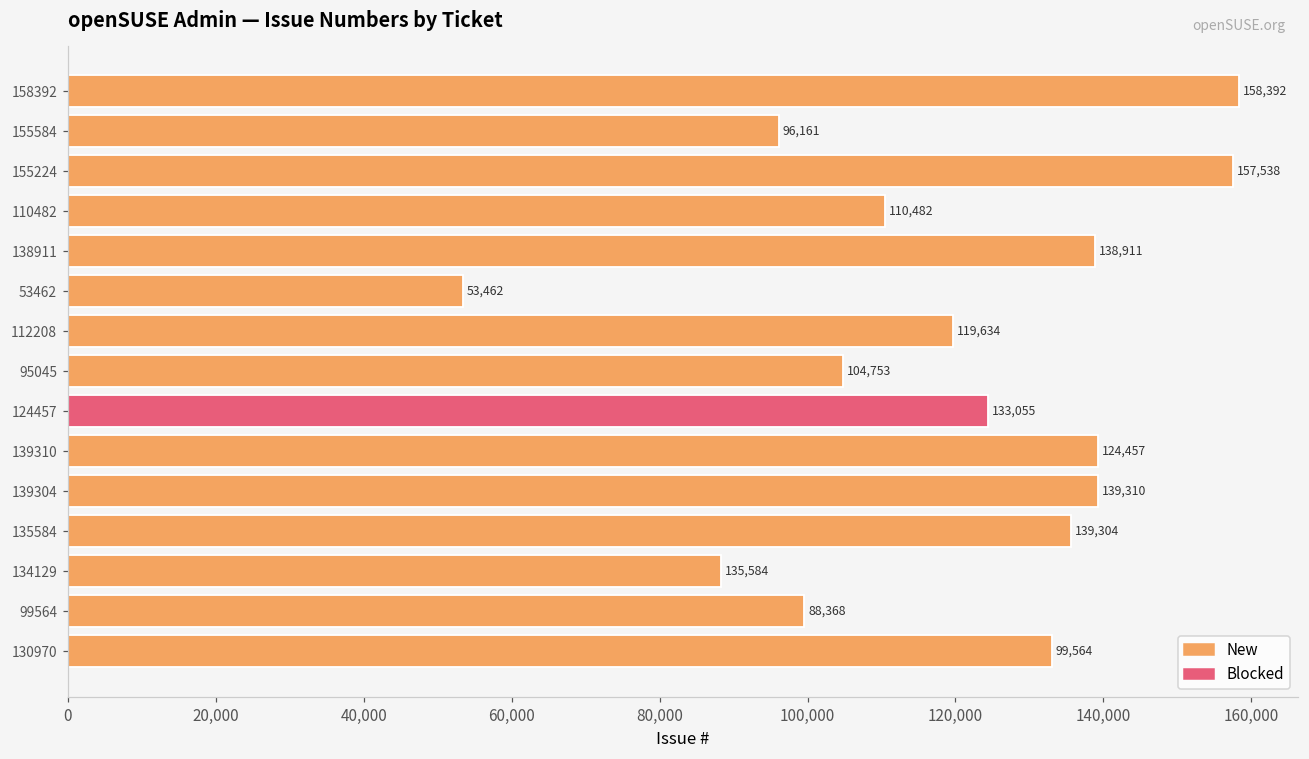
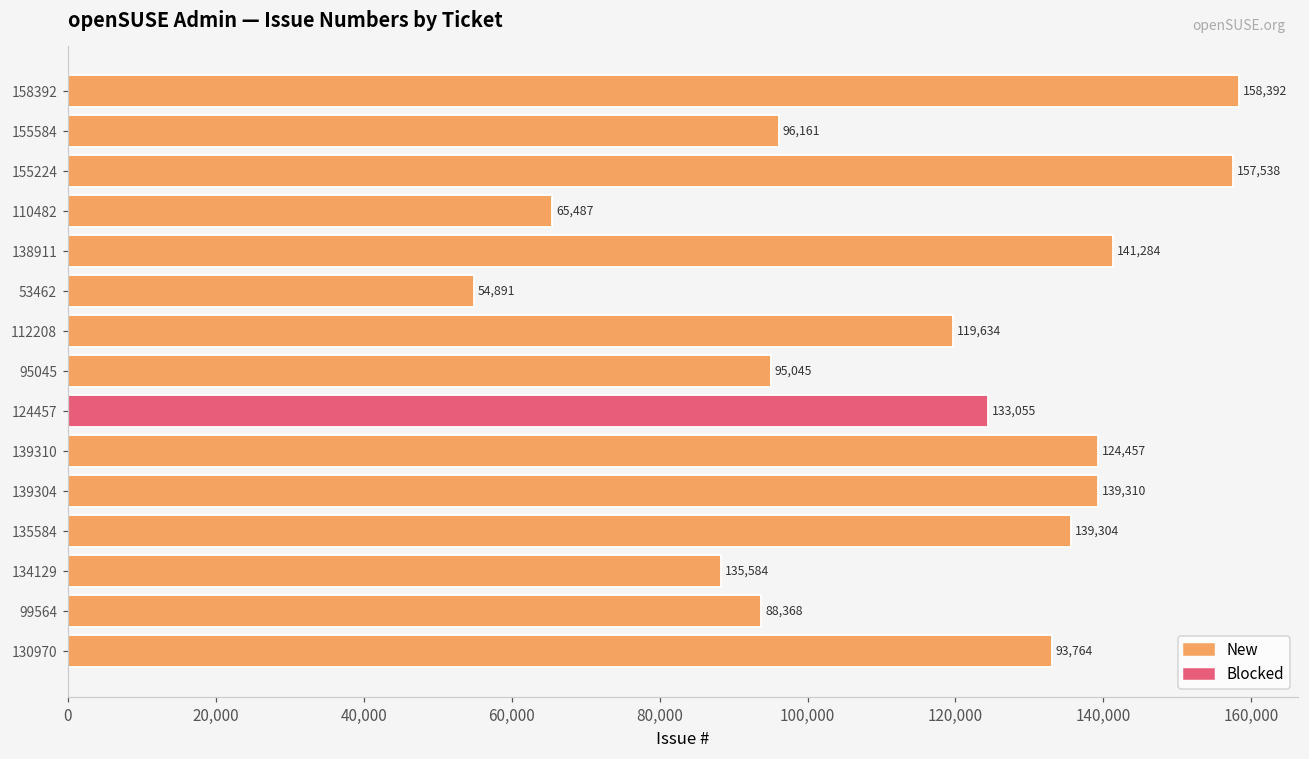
New, 110482: 110,482 -> 65,487
New, 138911: 138,911 -> 141,284
New, 53462: 53,462 -> 54,891
New, 95045: 104,753 -> 95,045
New, 99564: 99,564 -> 93,764
